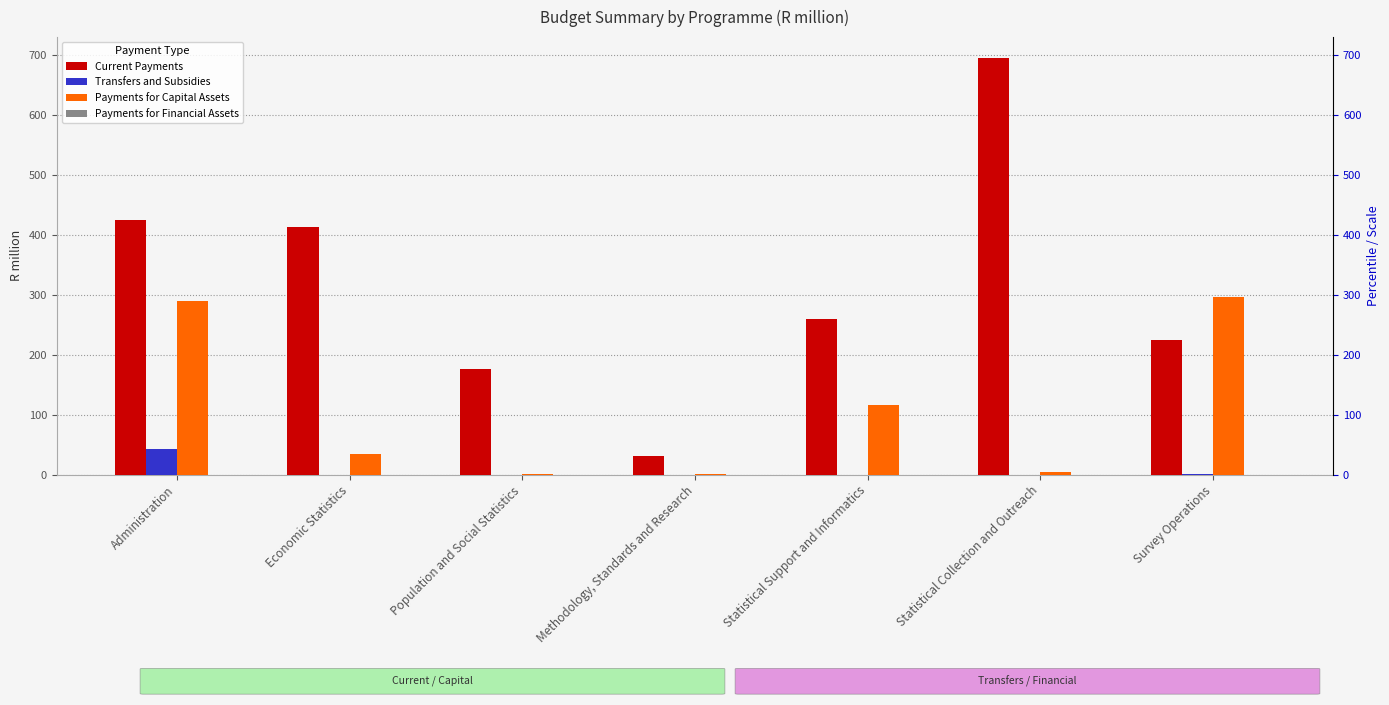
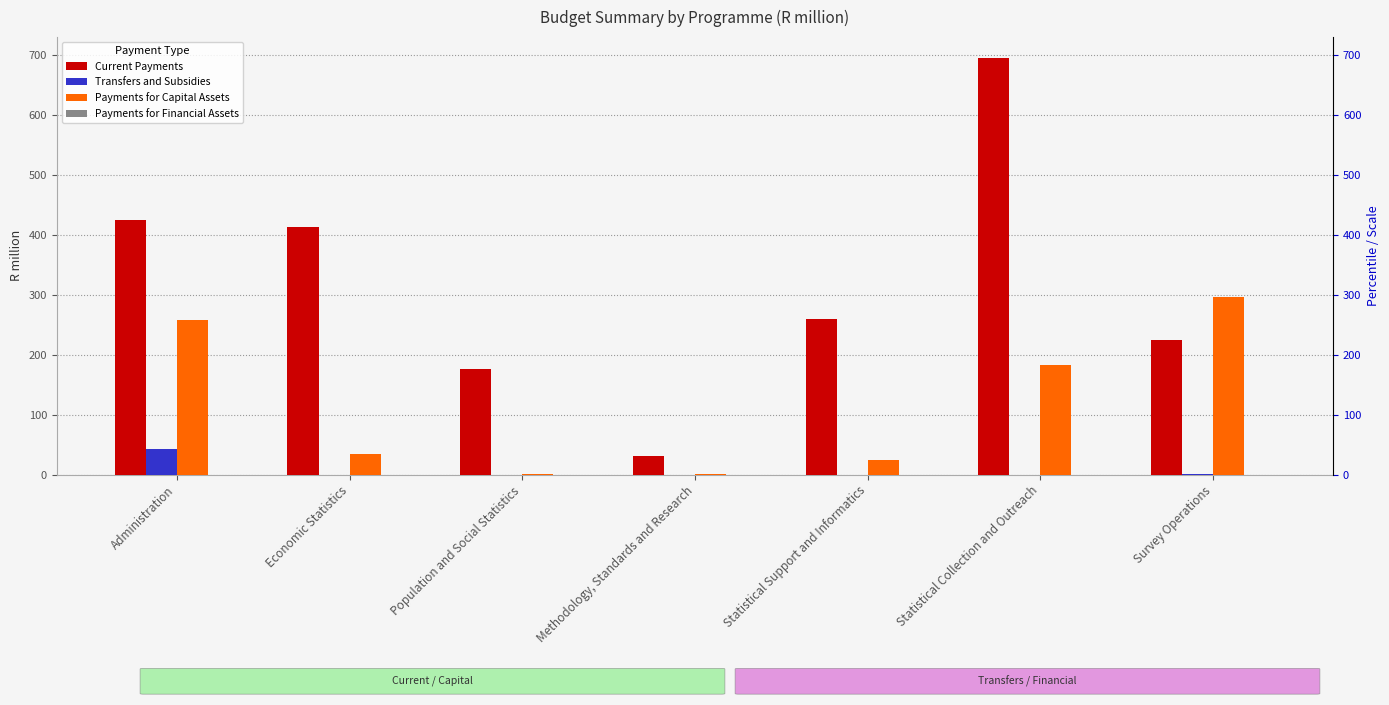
Payments for Capital Assets, Administration: 290 -> 260
Payments for Capital Assets, Statistical Support and Informatics: 120 -> 20
Payments for Capital Assets, Statistical Collection and Outreach: 0 -> 180
